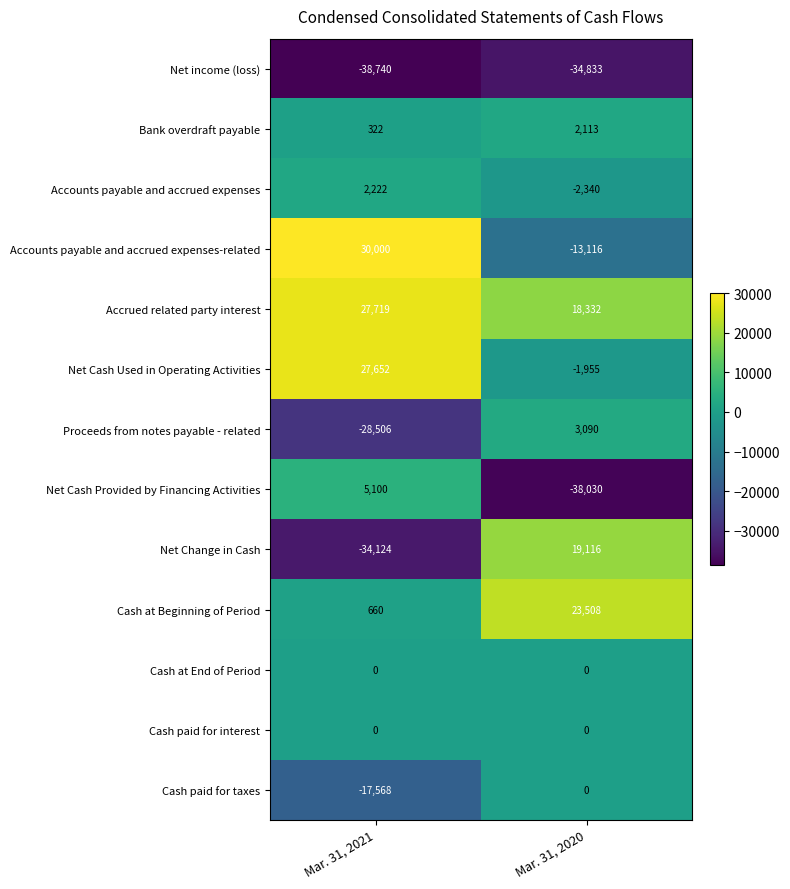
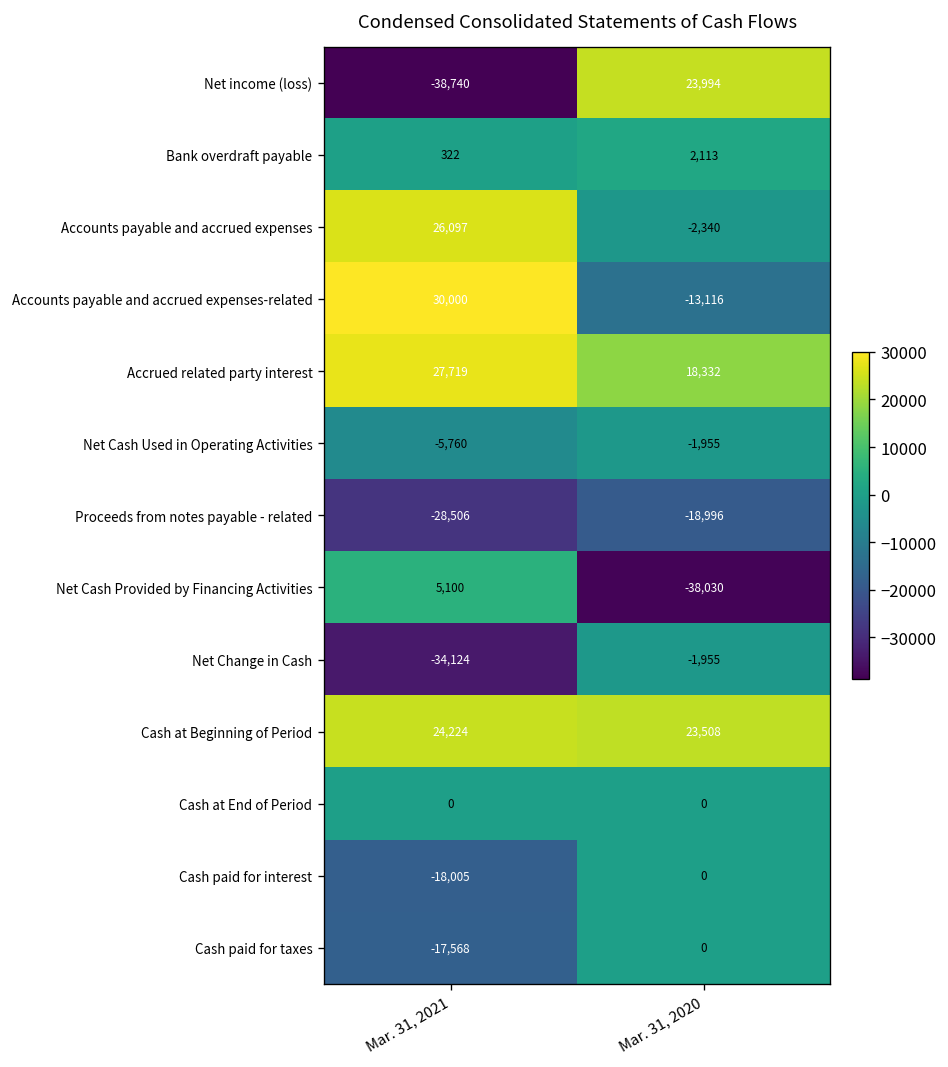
Net income (loss), Mar. 31, 2020: -34,833 -> 23,994
Accounts payable and accrued expenses, Mar. 31, 2021: 2,222 -> 26,097
Net Cash Used in Operating Activities, Mar. 31, 2021: 27,652 -> -5,760
Proceeds from notes payable - related, Mar. 31, 2020: 3,090 -> -18,996
Net Change in Cash, Mar. 31, 2020: 19,116 -> -1,955
Cash at Beginning of Period, Mar. 31, 2021: 660 -> 24,224
Cash paid for interest, Mar. 31, 2021: 0 -> -18,005
